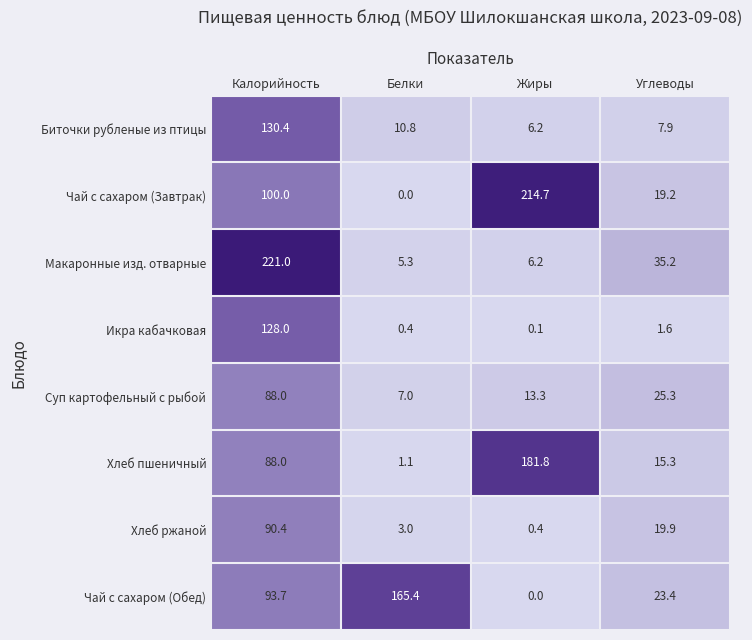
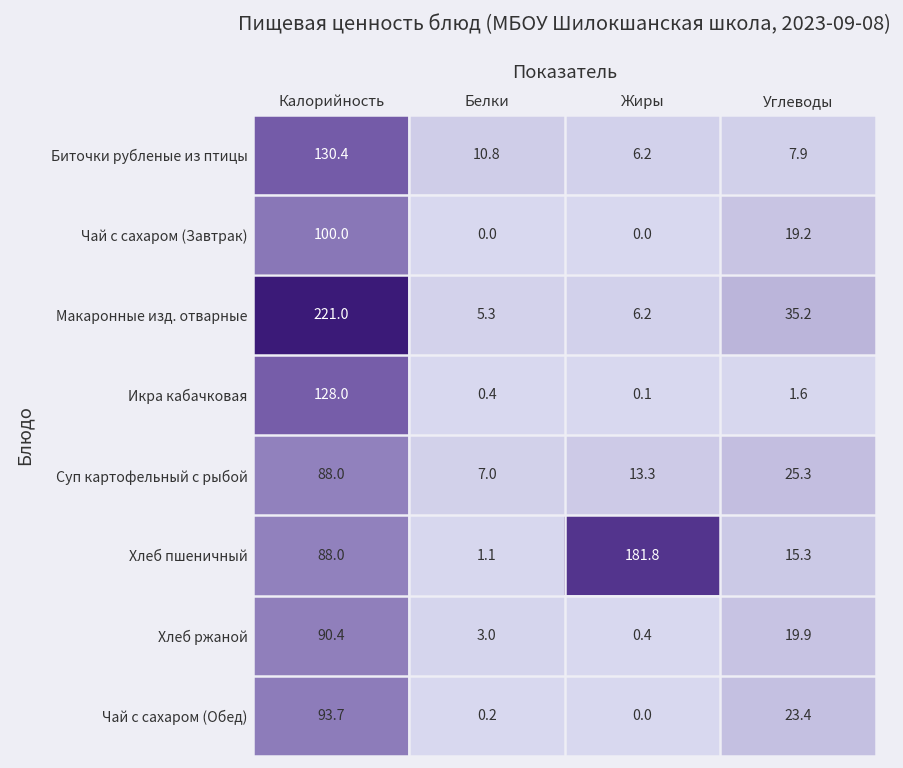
Чай с сахаром (Завтрак), Жиры: 214.7 -> 0.0
Чай с сахаром (Обед), Белки: 165.4 -> 0.2
